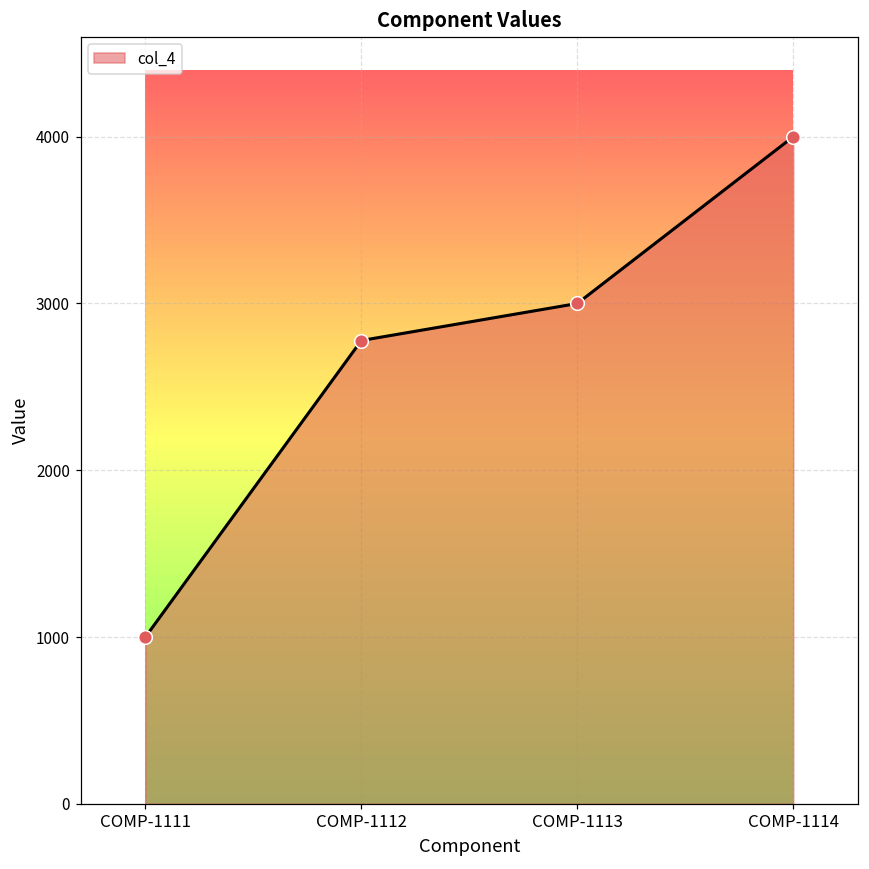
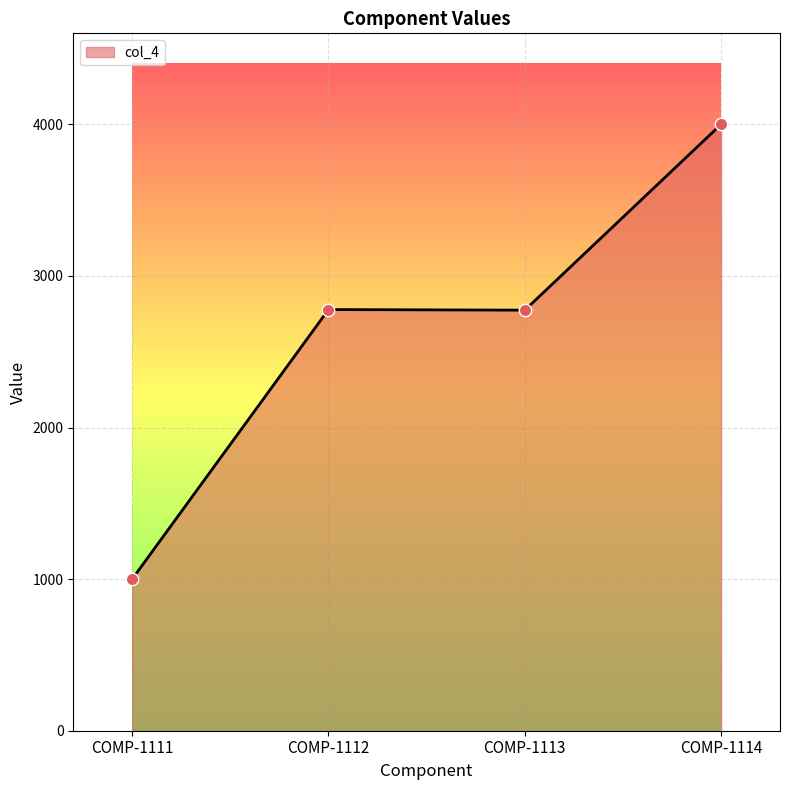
COMP-1113: 3000 -> 2770
